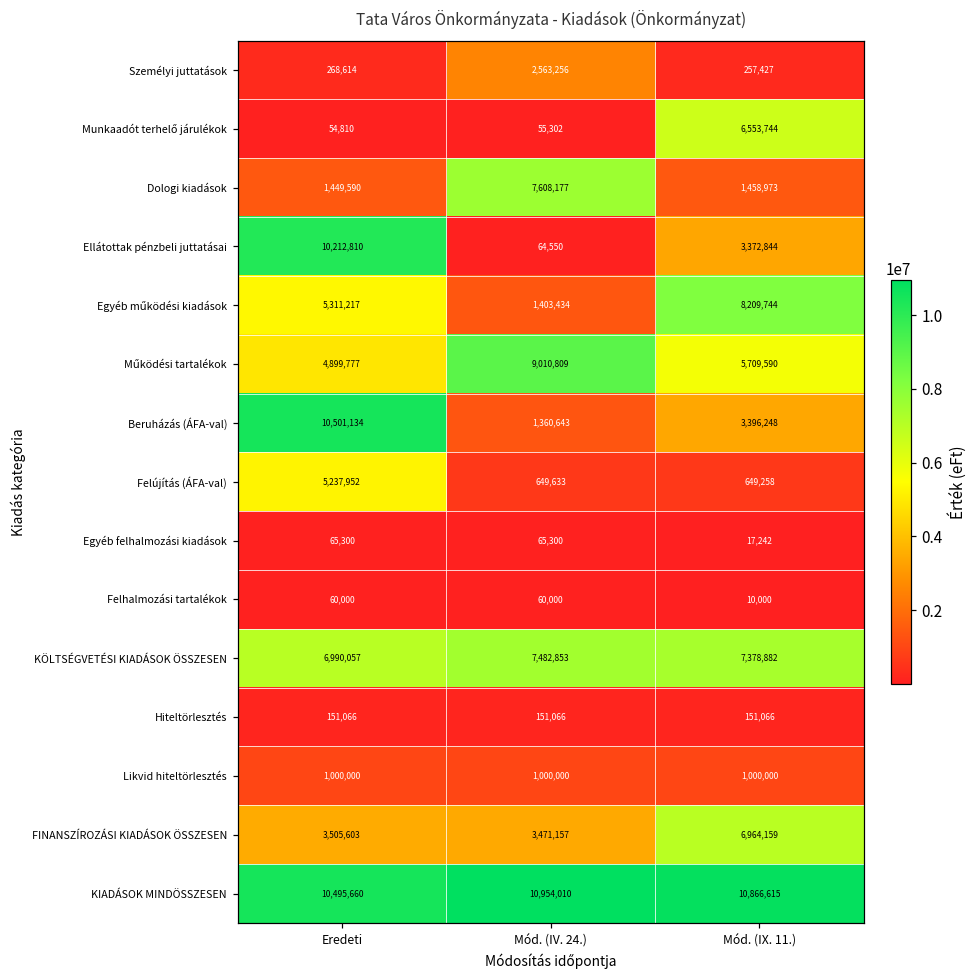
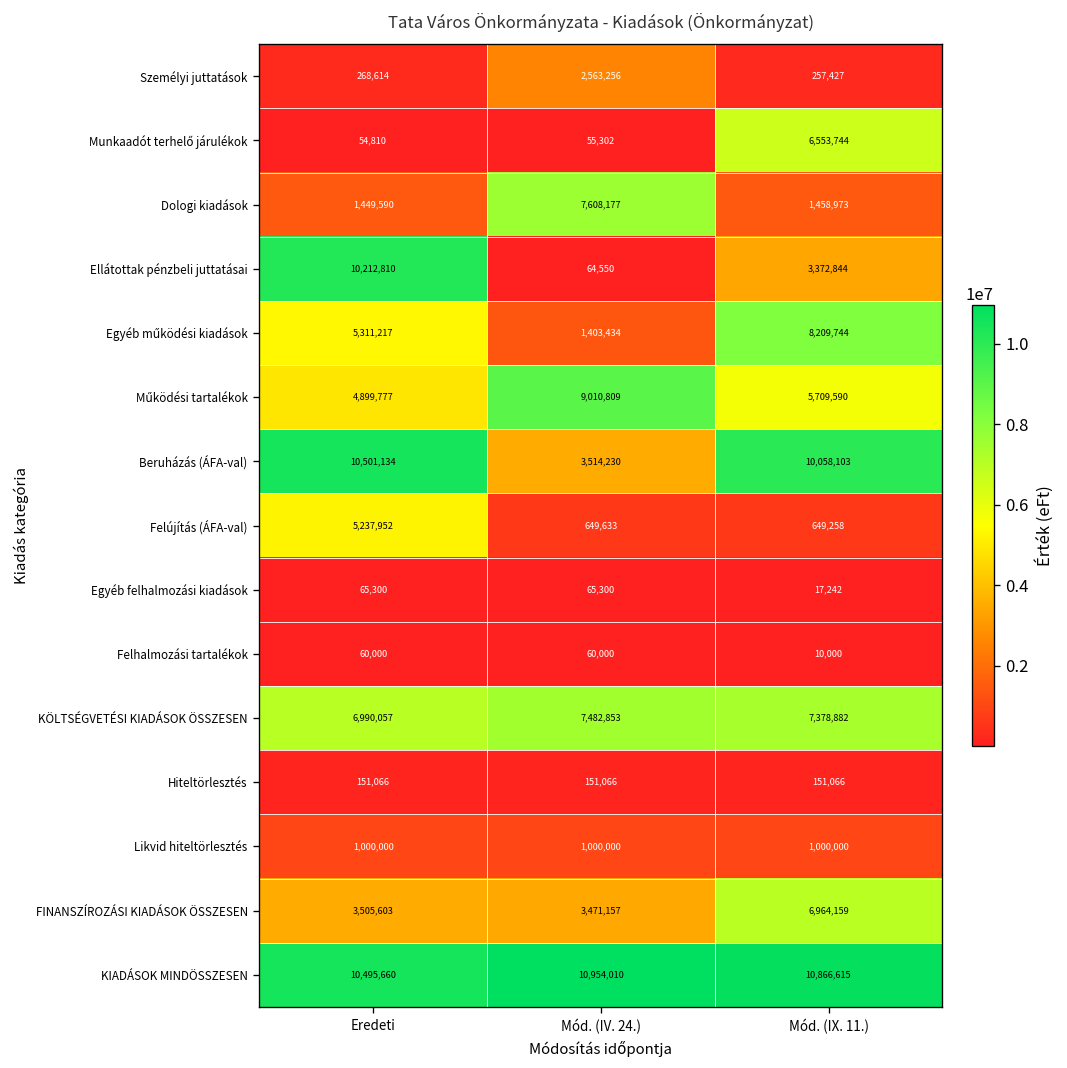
Beruházás (ÁFA-val), Mód. (IV. 24.): 1,360,643 -> 3,514,230
Beruházás (ÁFA-val), Mód. (IX. 11.): 3,396,248 -> 10,058,103
